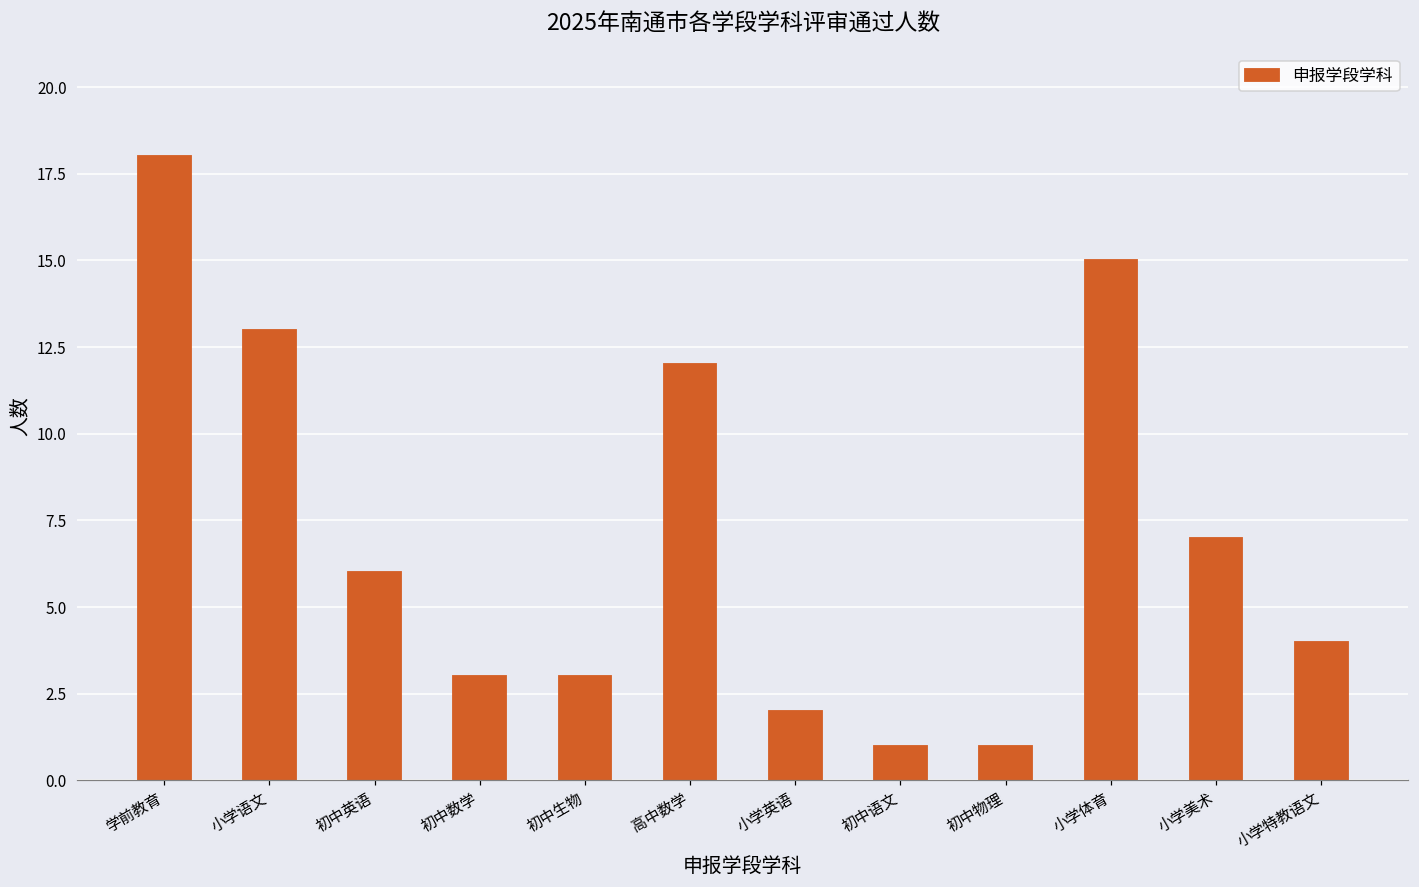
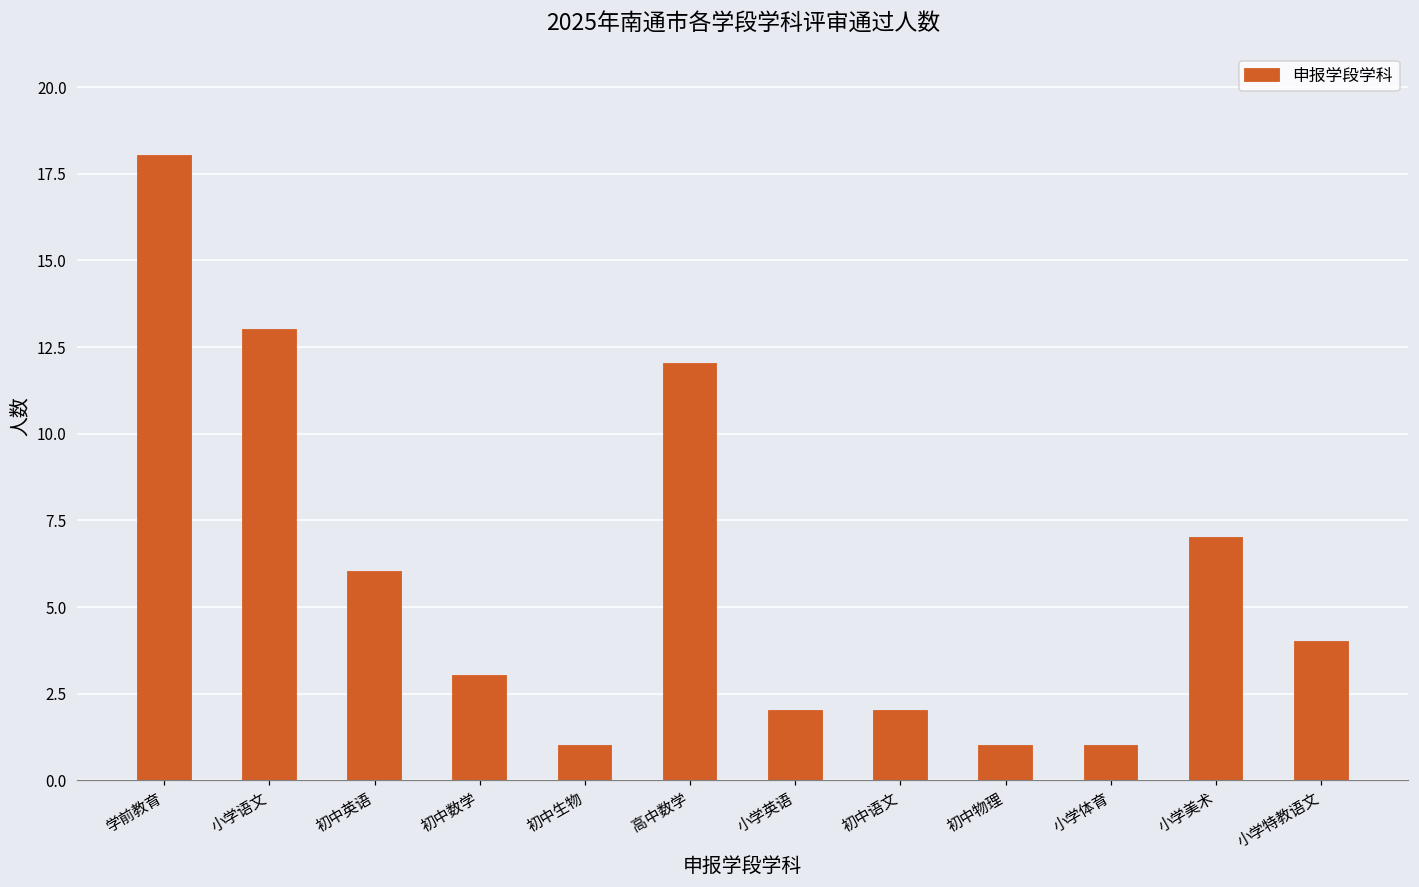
初中生物: 3 -> 1
初中语文: 1 -> 2
小学体育: 15 -> 1
